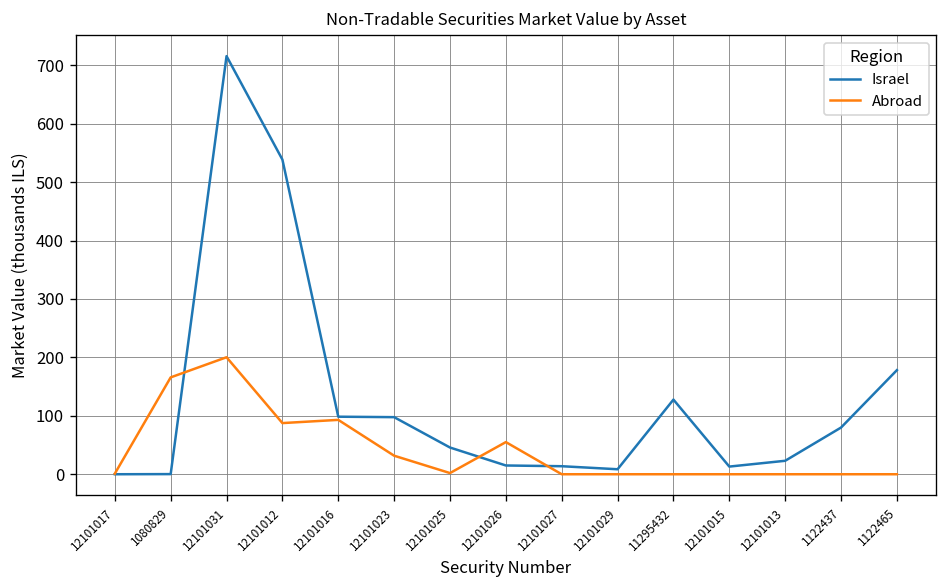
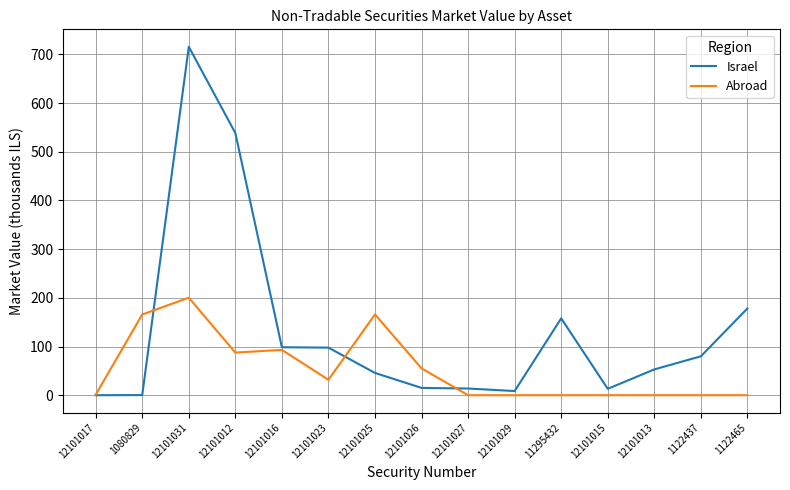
Abroad, 12101025: 0 -> 170
Israel, 11295432: 130 -> 160
Israel, 12101013: 20 -> 50
